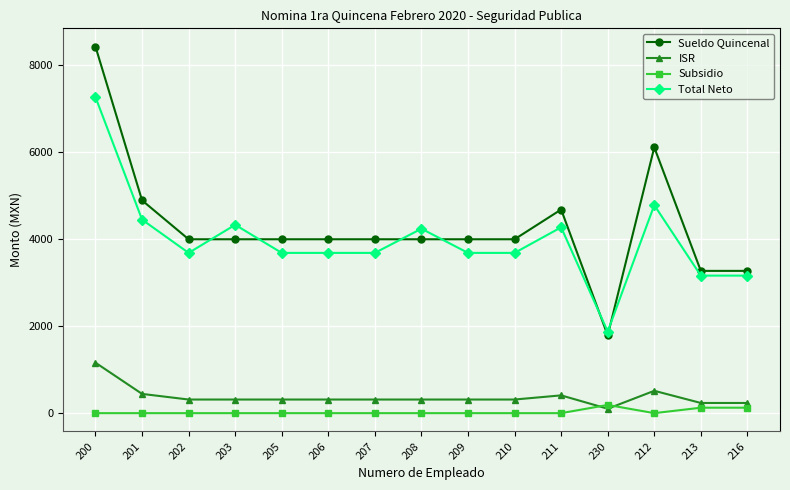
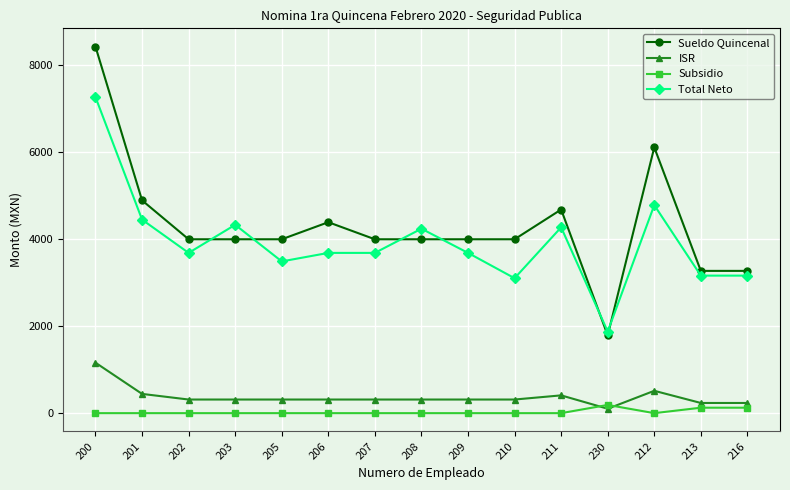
Total Neto, 205: 3700 -> 3500
Sueldo Quincenal, 206: 4000 -> 4400
Total Neto, 210: 3700 -> 3100
